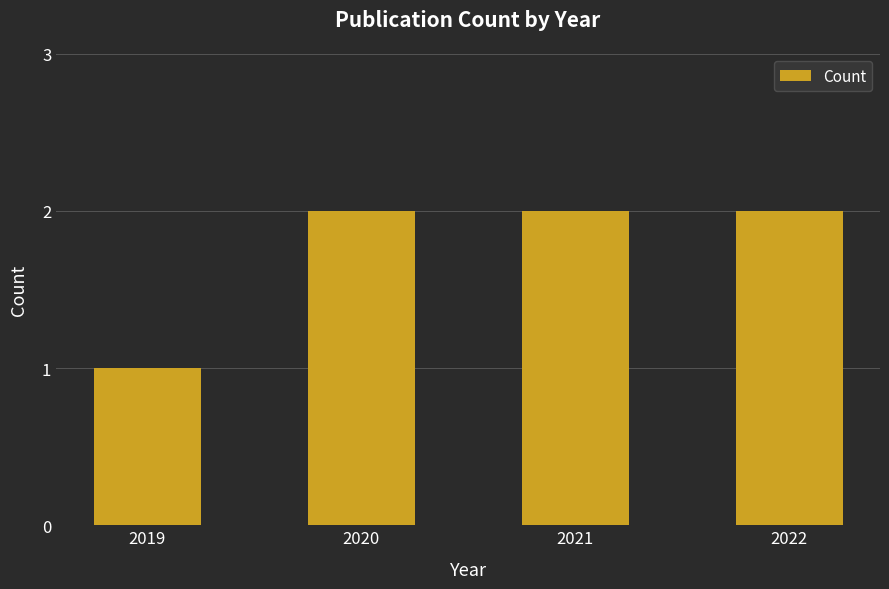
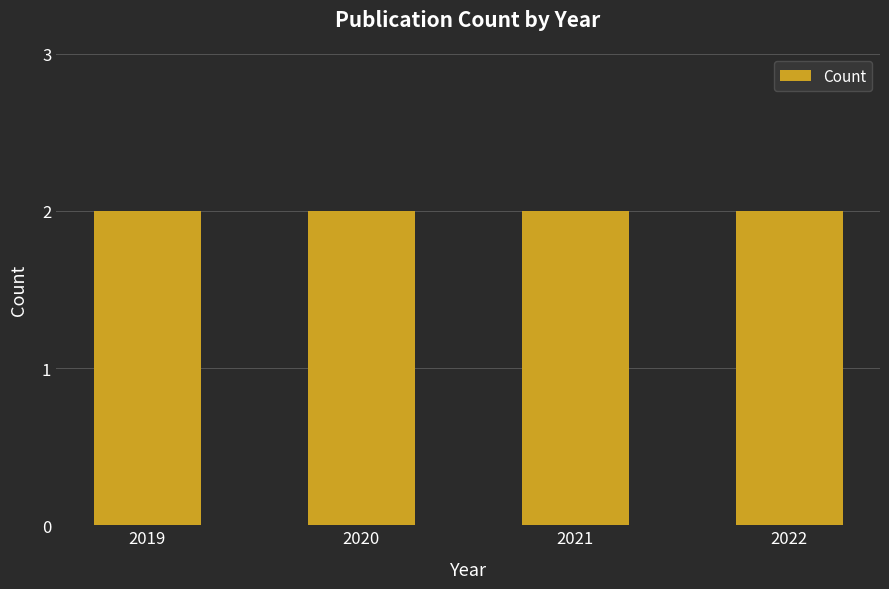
2019: 1 -> 2
